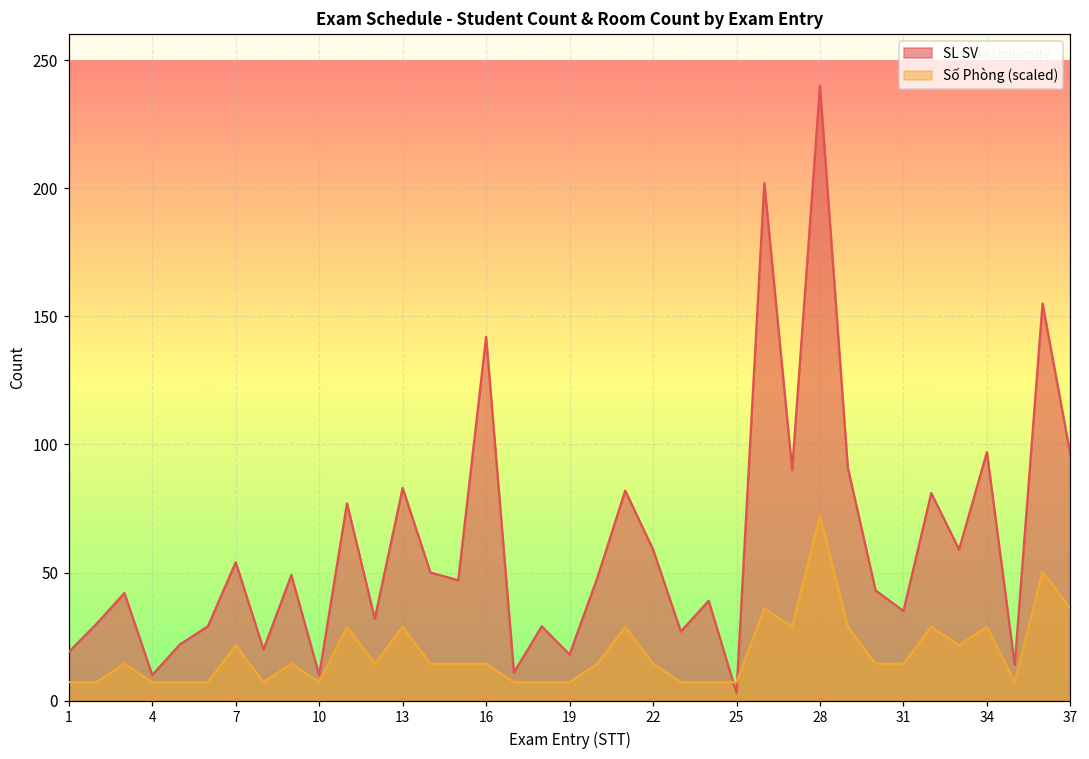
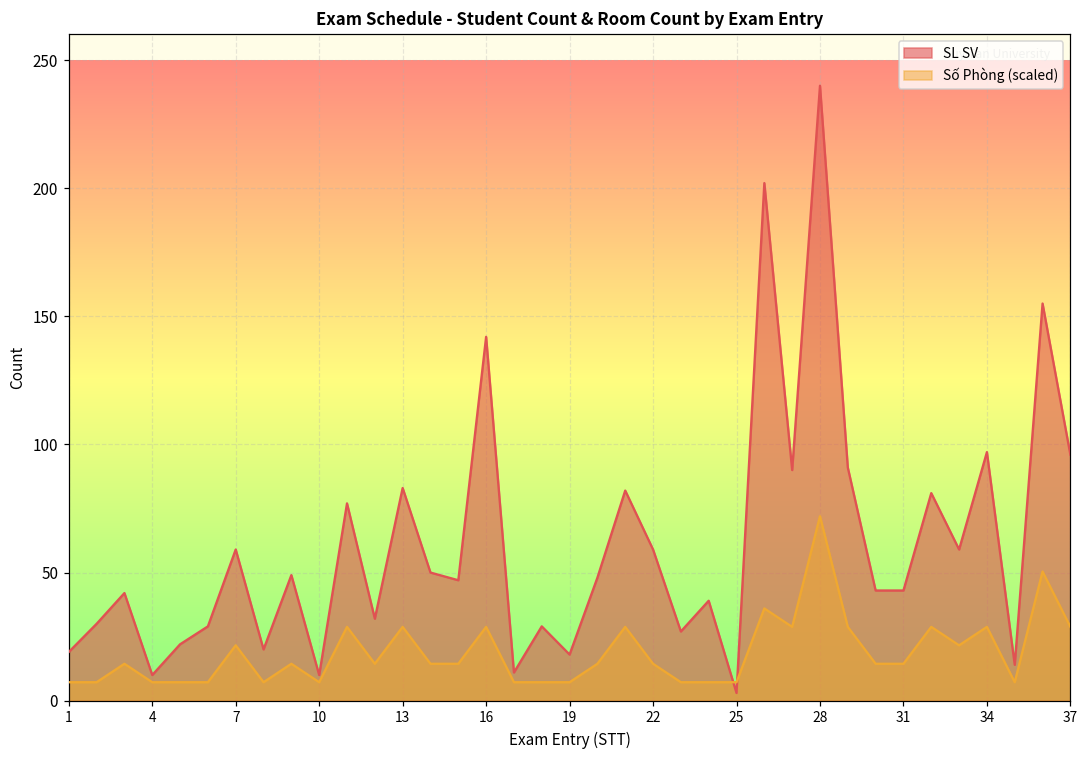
SL SV, 7: 54 -> 59
Số Phòng (scaled), 16: 14 -> 29
SL SV, 31: 35 -> 43
Số Phòng (scaled), 37: 36 -> 29
